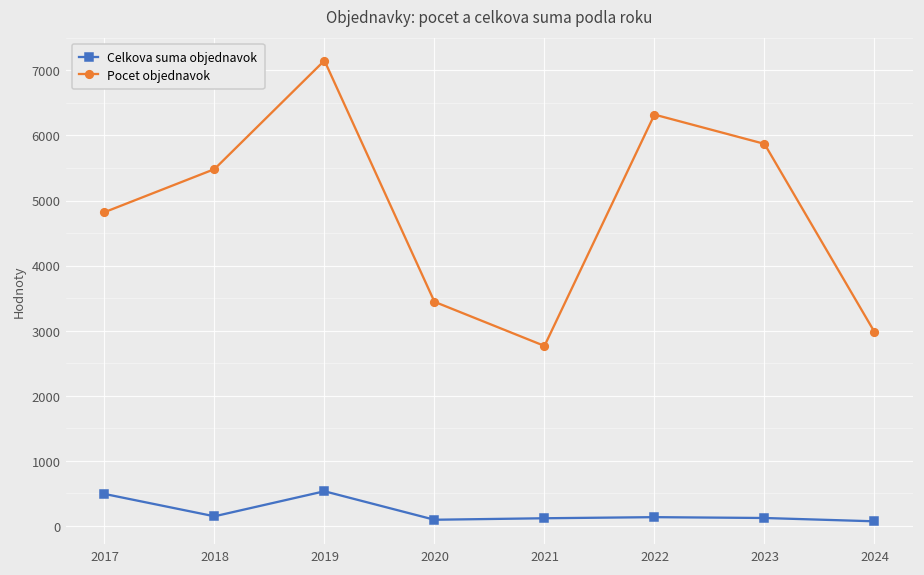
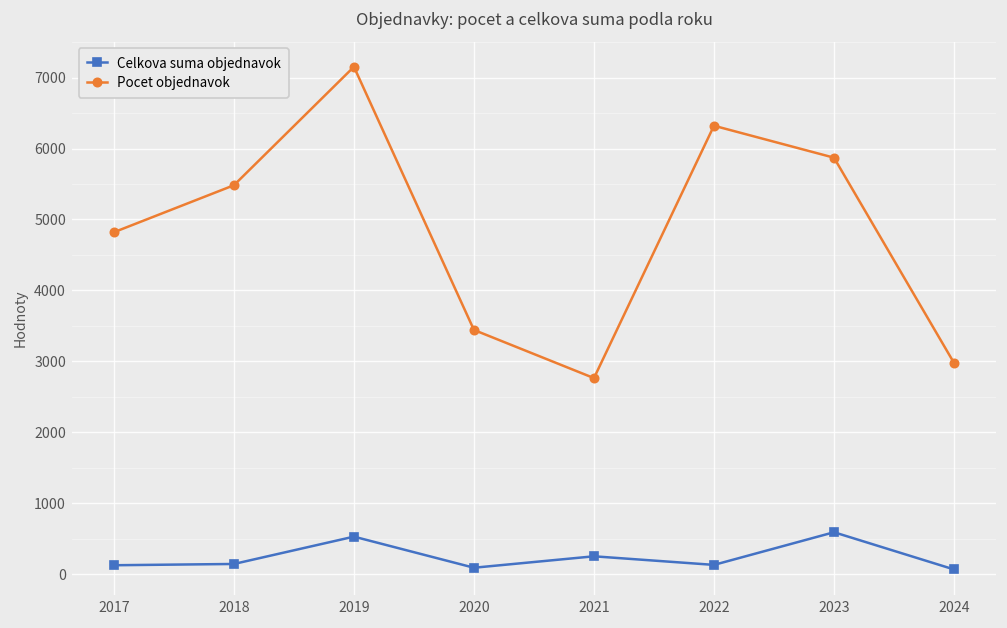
Celkova suma objednavok, 2017: 500 -> 100
Celkova suma objednavok, 2021: 100 -> 300
Celkova suma objednavok, 2023: 100 -> 600
